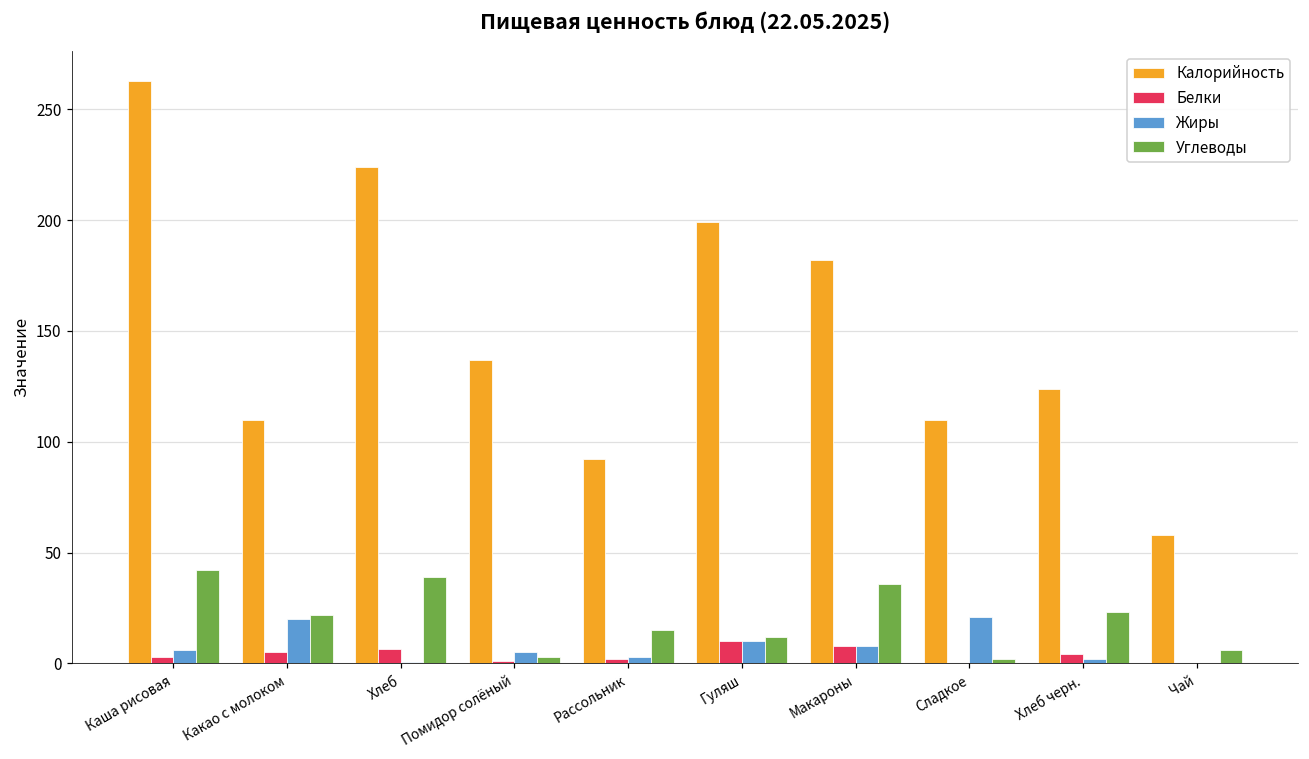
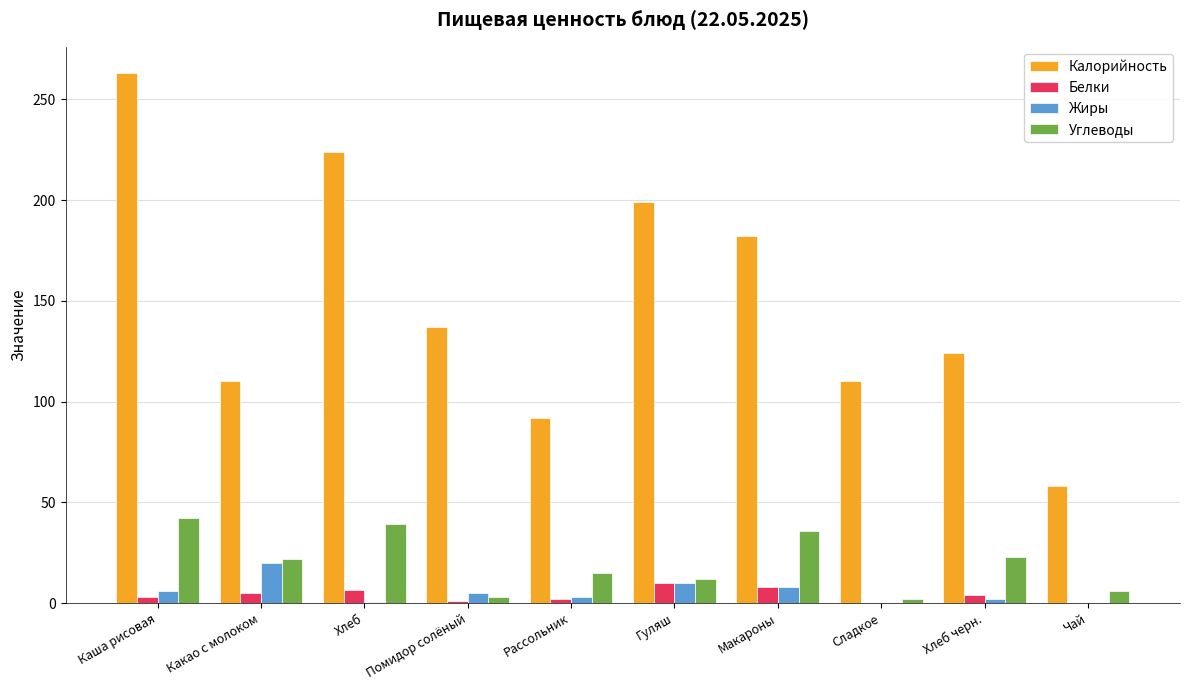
Жиры, Сладкое: 21 -> 0
